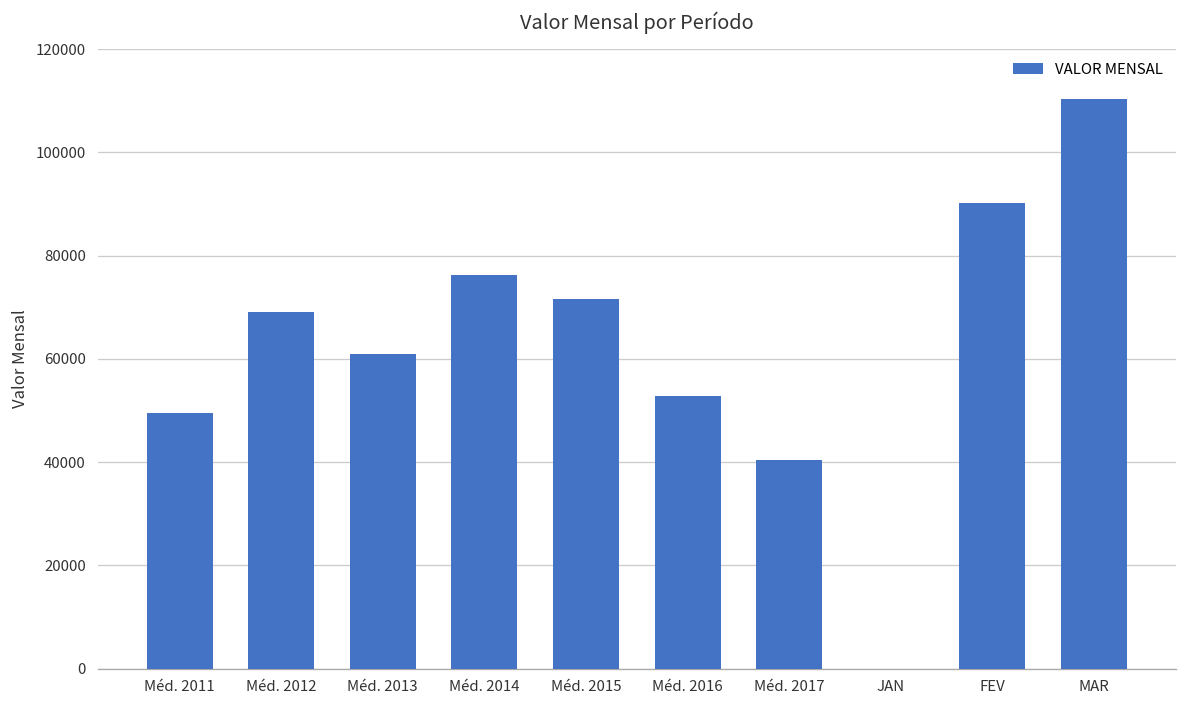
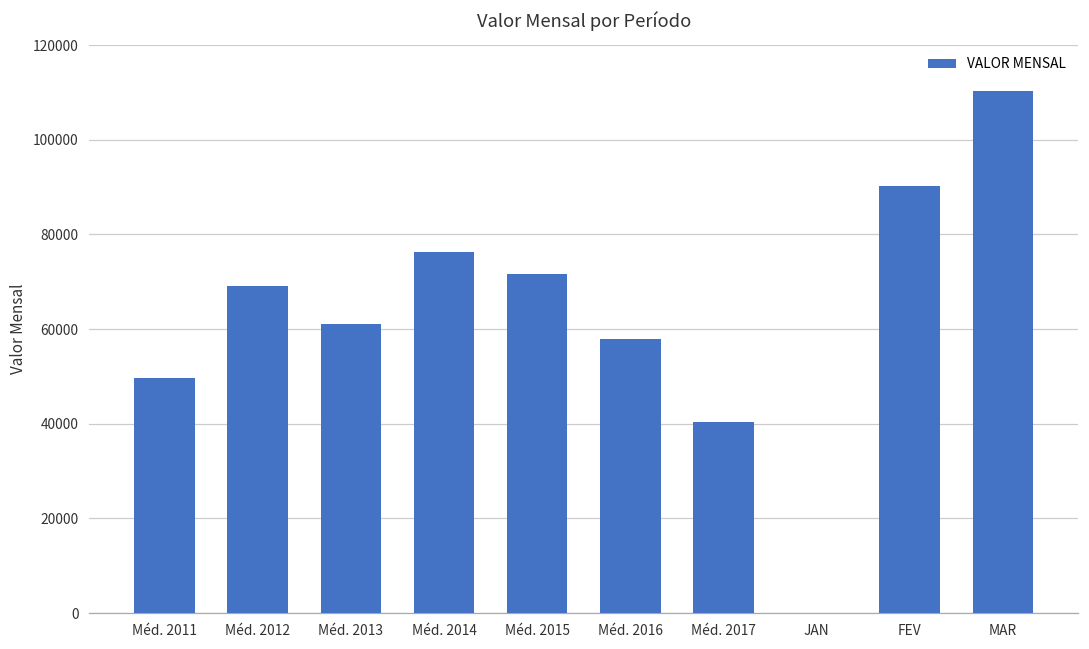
Méd. 2016: 53000 -> 58000
